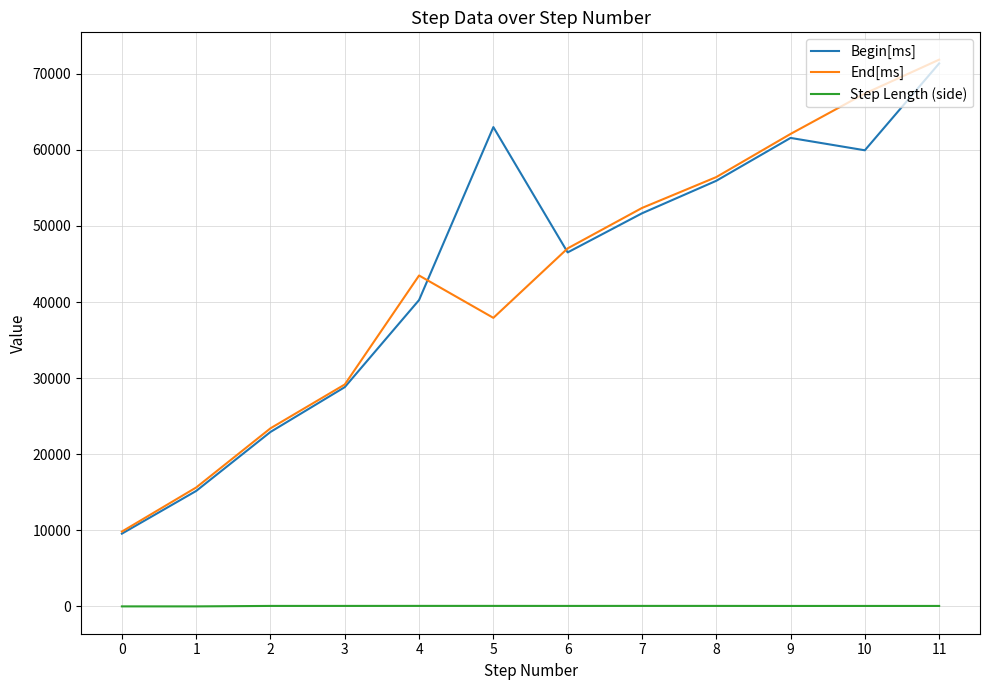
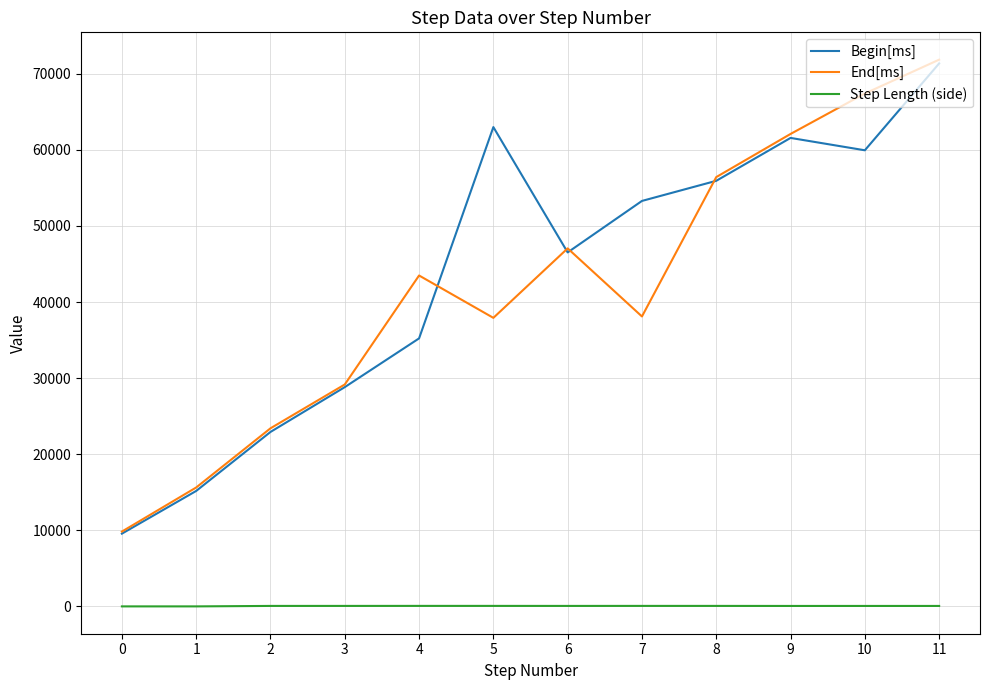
Begin[ms], 4: 40000 -> 35000
Begin[ms], 7: 52000 -> 53000
End[ms], 7: 52000 -> 38000
